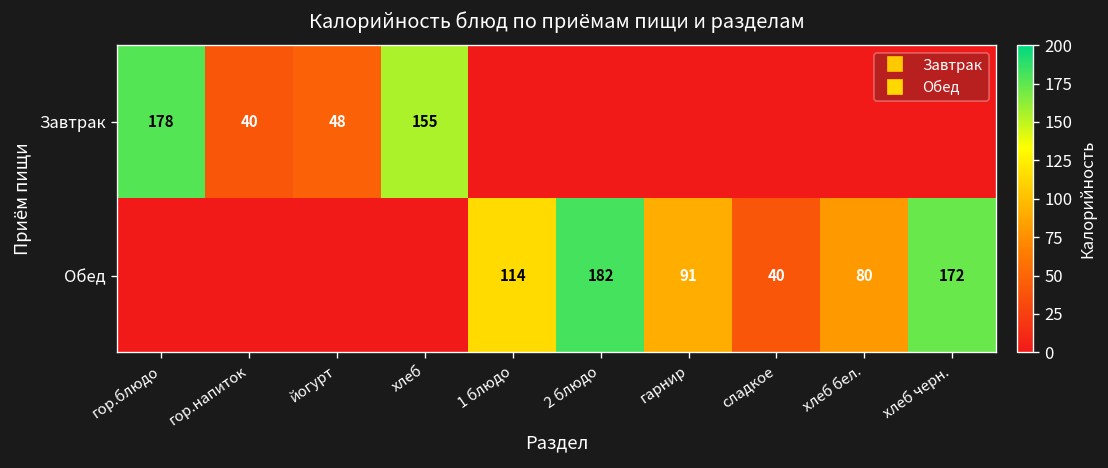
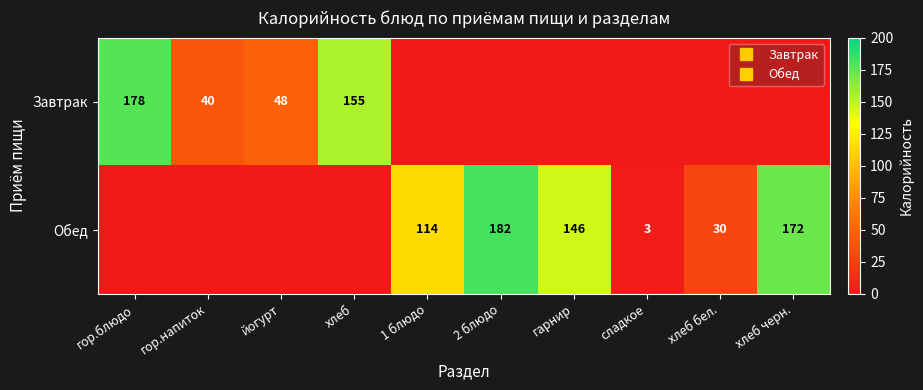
Обед, гарнир: 91 -> 146
Обед, сладкое: 40 -> 3
Обед, хлеб бел.: 80 -> 30
